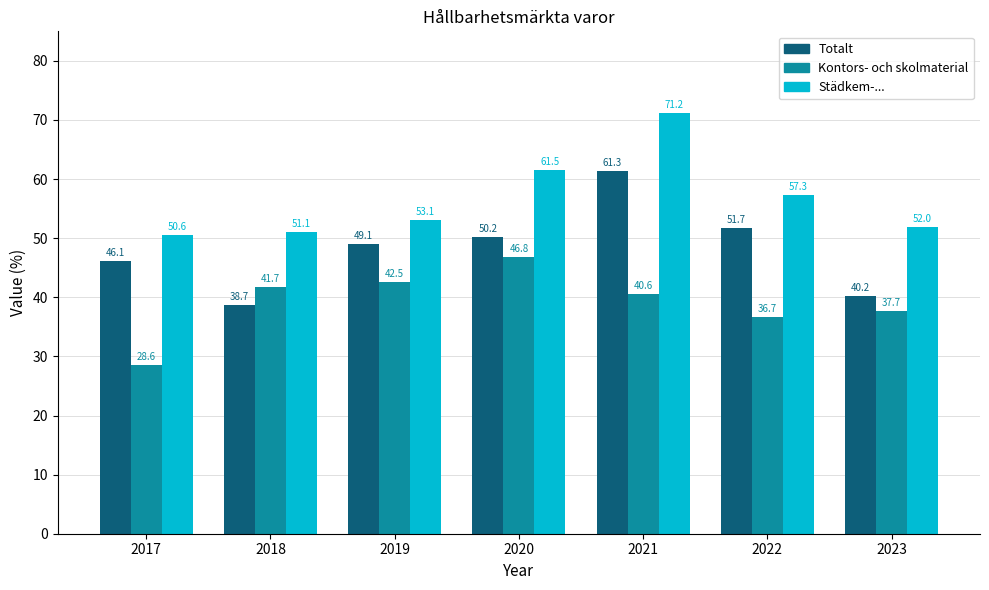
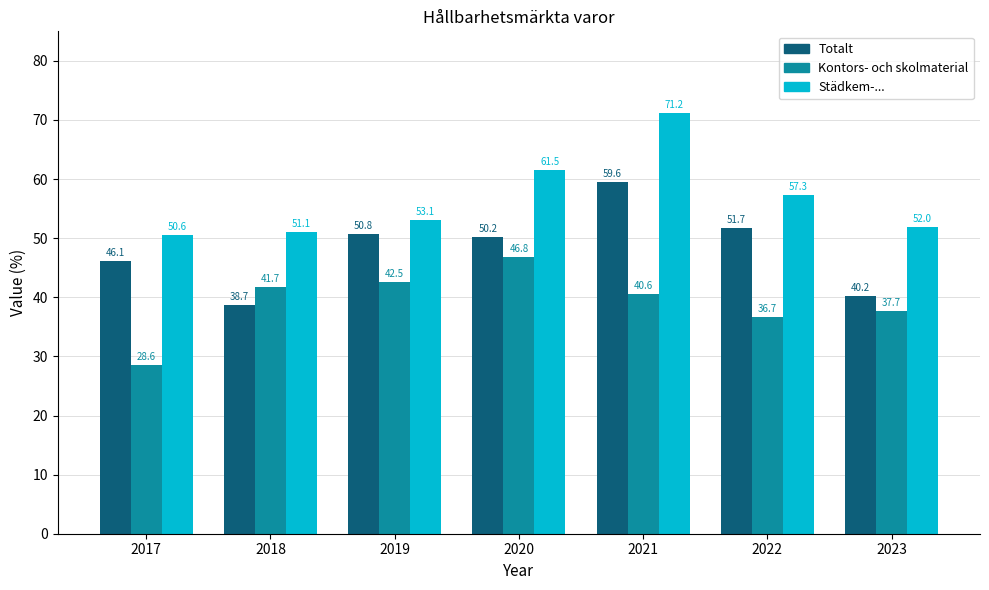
Totalt, 2019: 49.1 -> 50.8
Totalt, 2021: 61.3 -> 59.6
